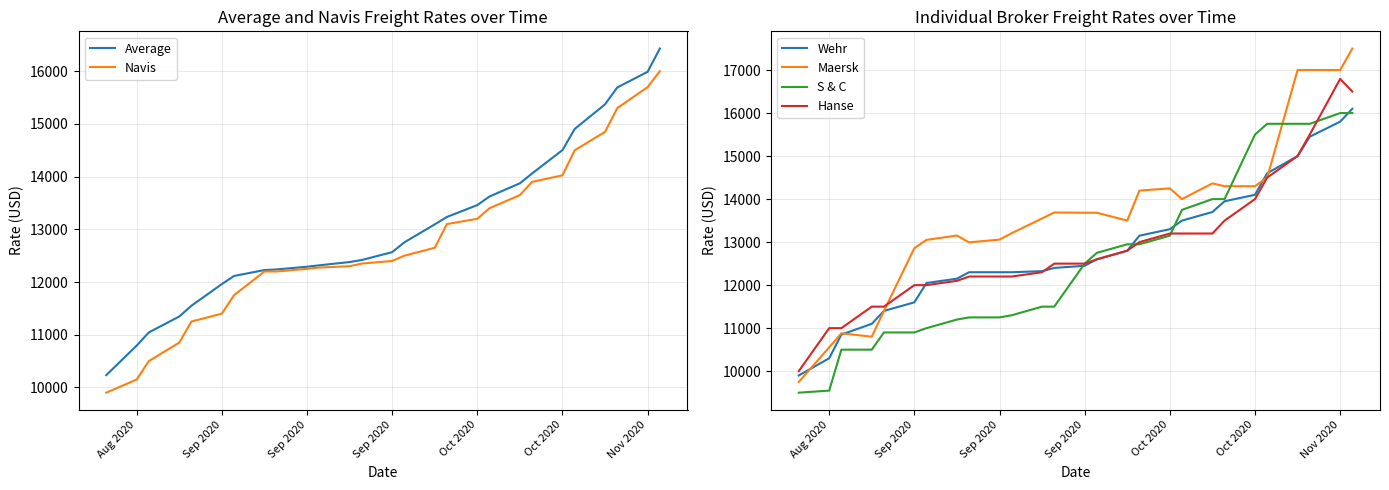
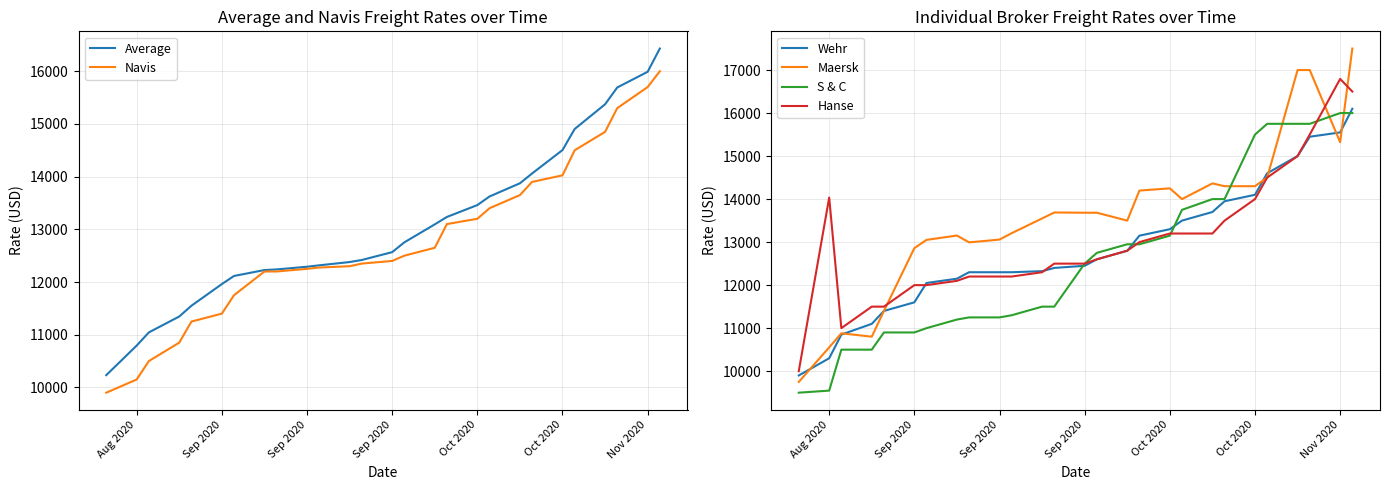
Individual Broker Freight Rates over Time, Hanse, Aug 2020: 11000 -> 14000
Individual Broker Freight Rates over Time, Wehr, Nov 2020: 15800 -> 15600
Individual Broker Freight Rates over Time, Maersk, Nov 2020: 17000 -> 15300
